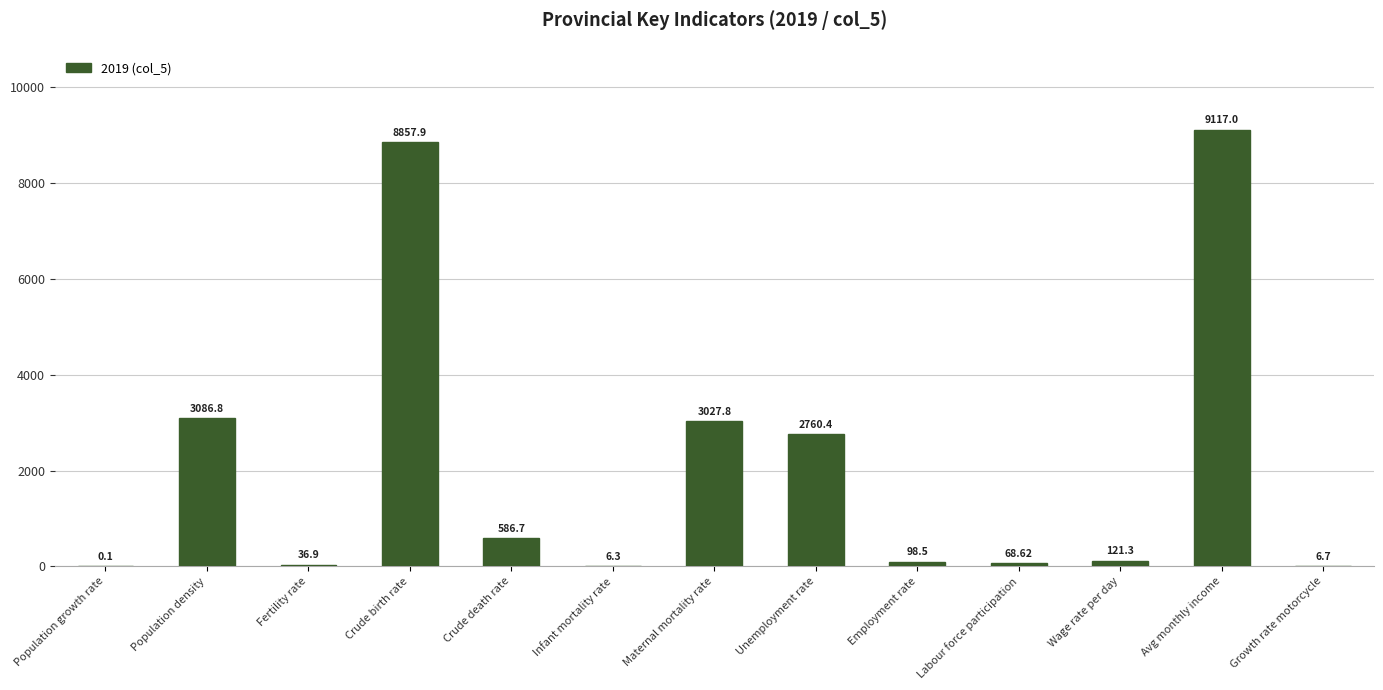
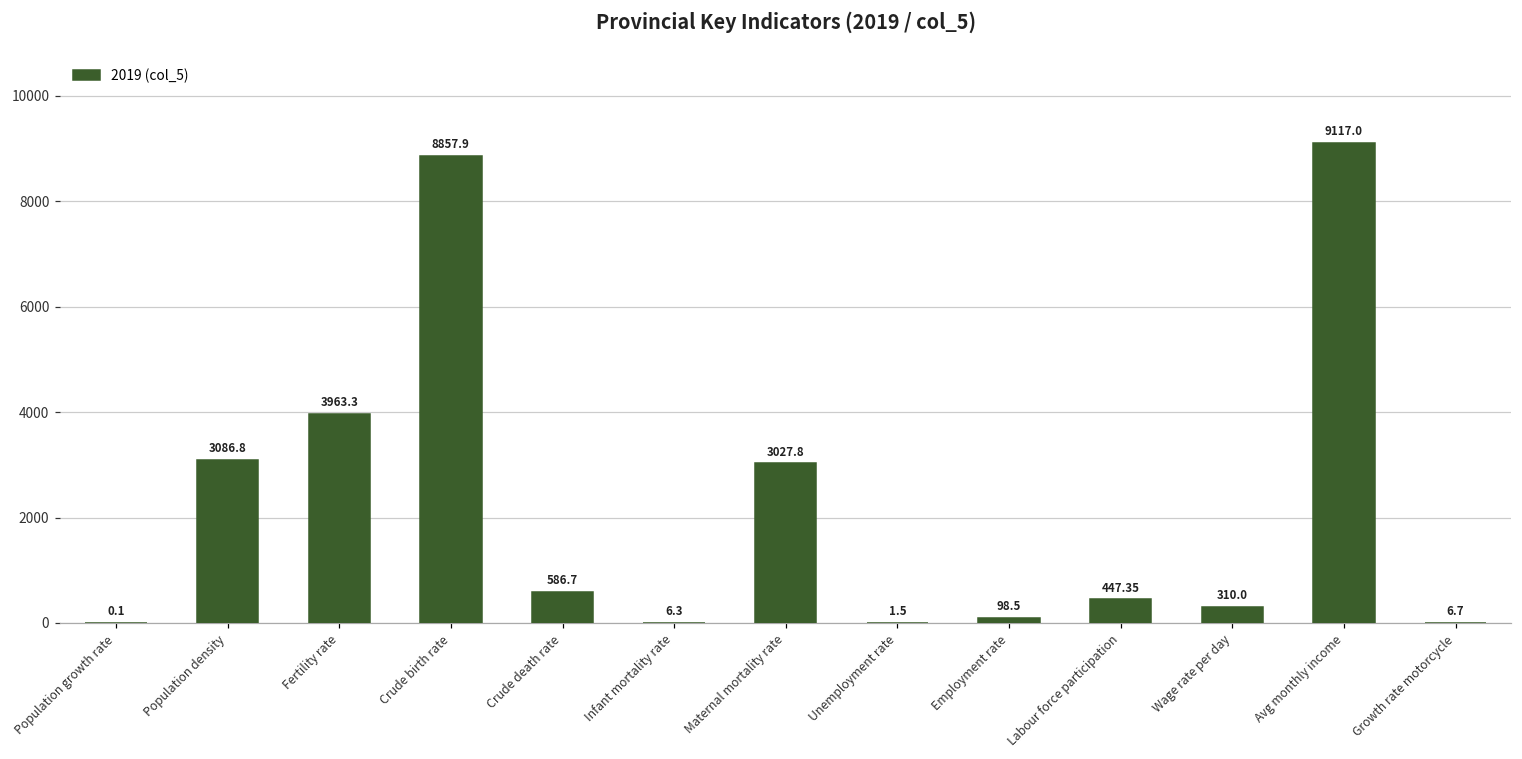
Fertility rate: 36.9 -> 3963.3
Unemployment rate: 2760.4 -> 1.5
Labour force participation: 68.62 -> 447.35
Wage rate per day: 121.3 -> 310.0
